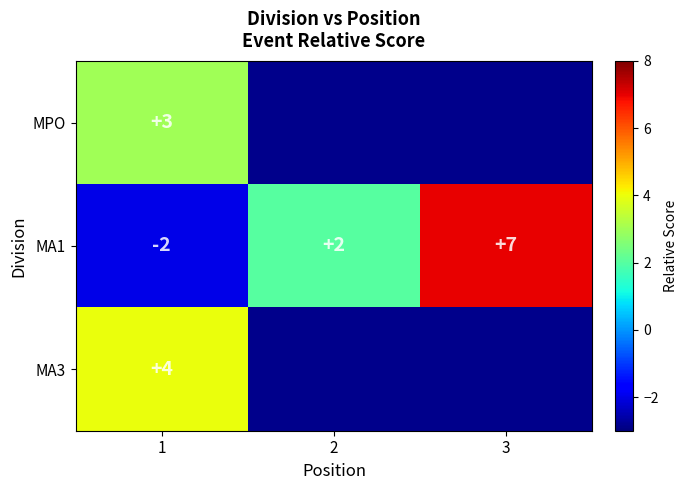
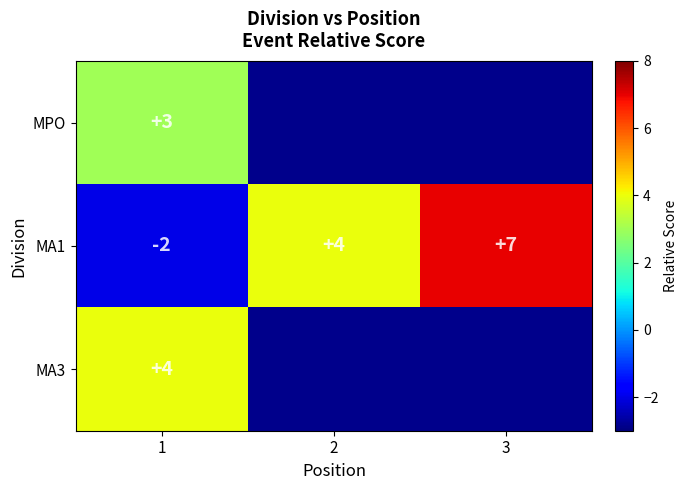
MA1, 2: +2 -> +4
